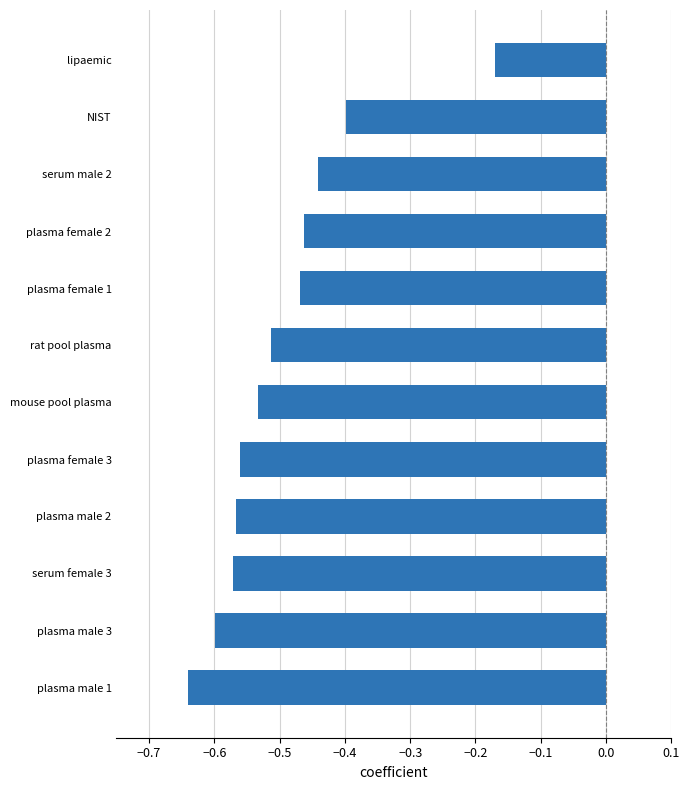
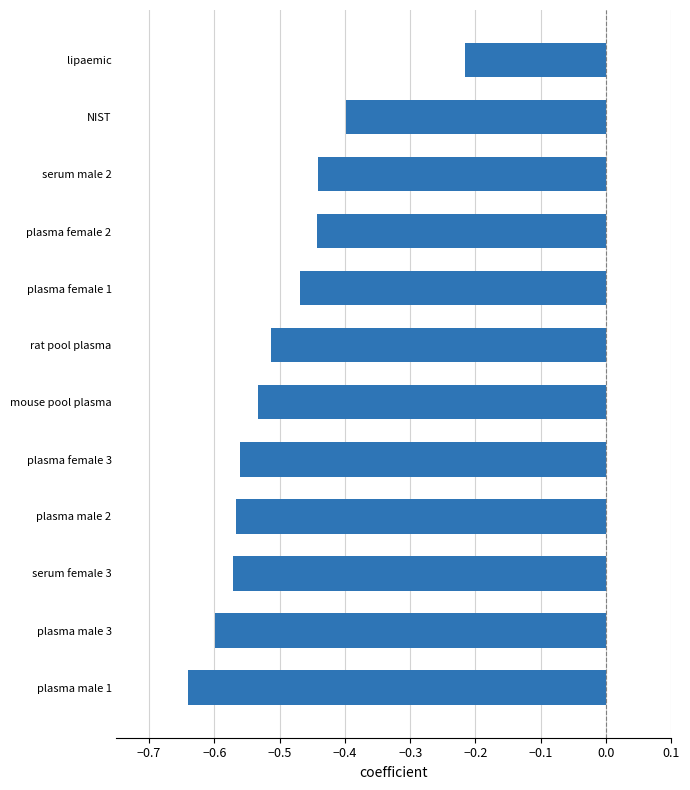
lipaemic: -0.17 -> -0.22
plasma female 2: -0.46 -> -0.44
